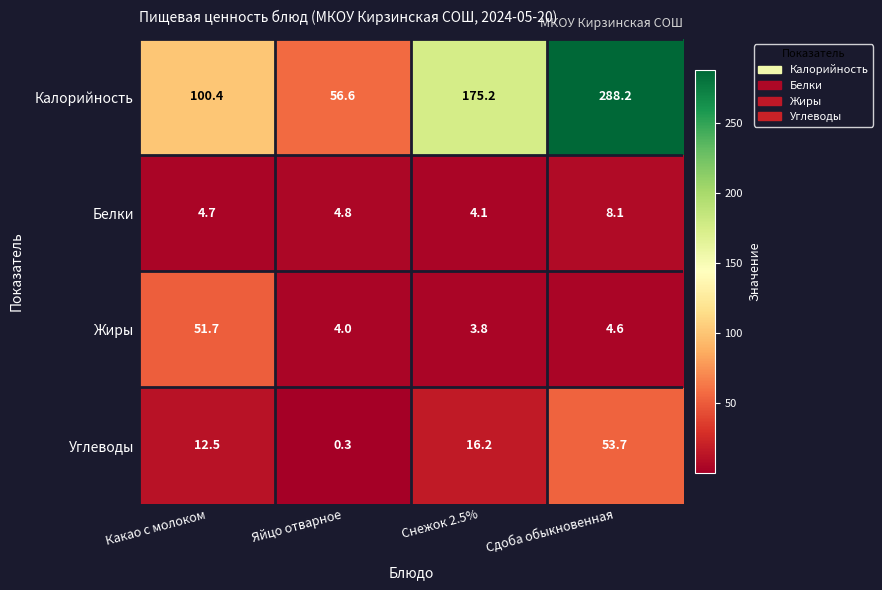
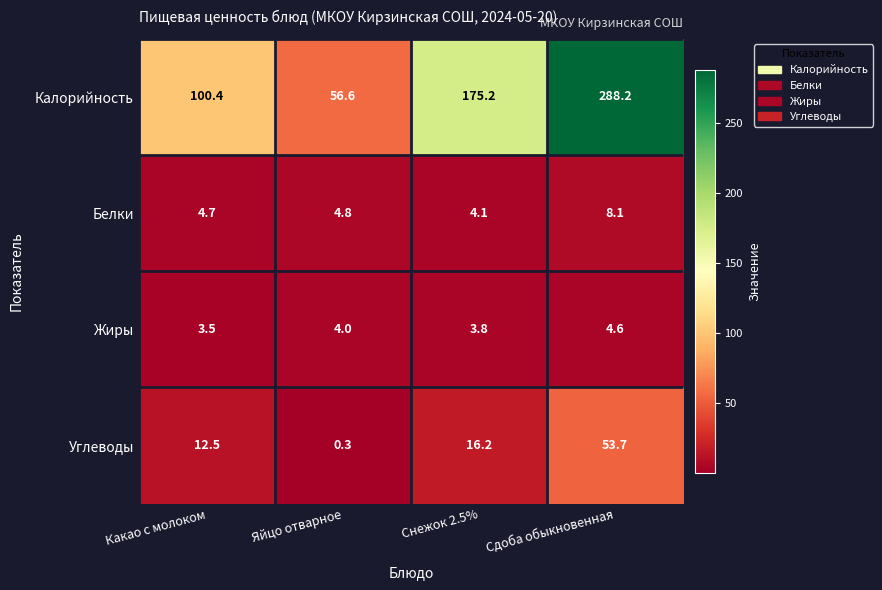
Жиры, Какао с молоком: 51.7 -> 3.5
